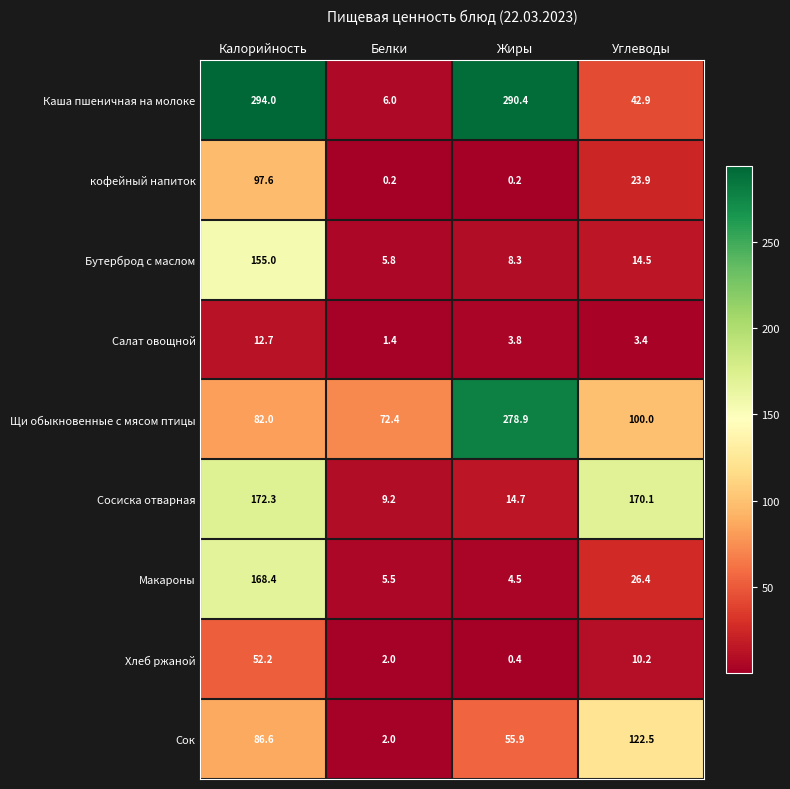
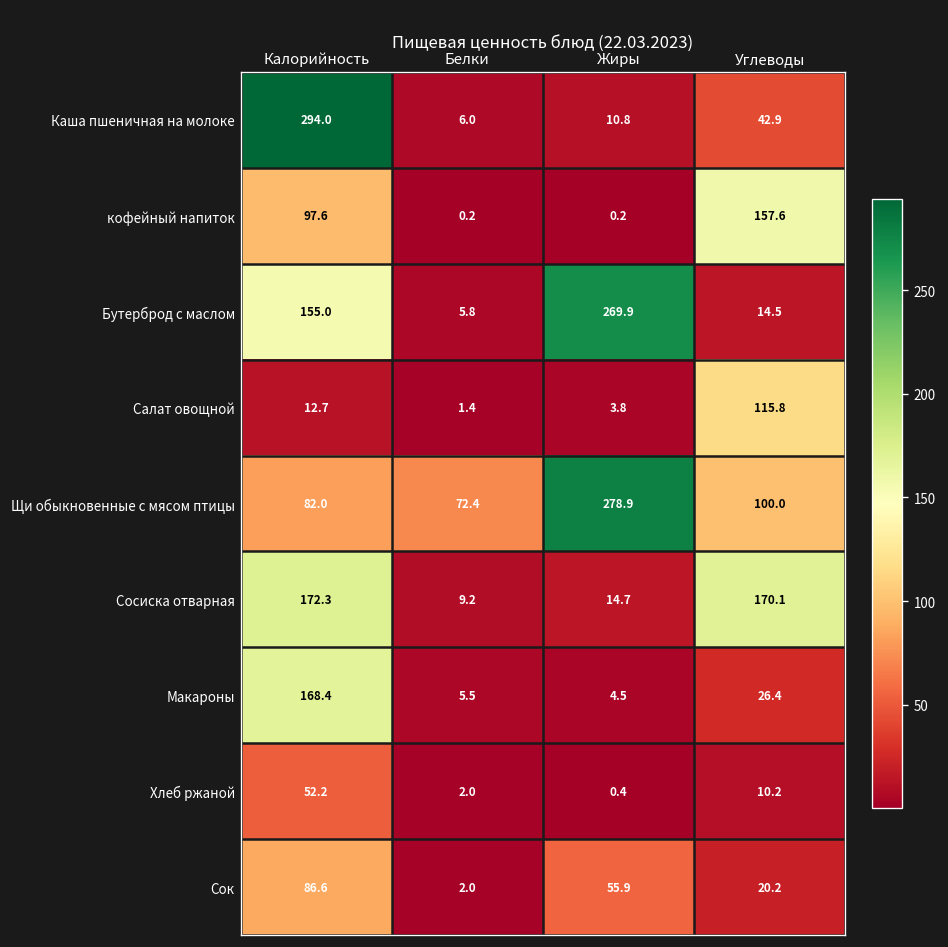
Каша пшеничная на молоке, Жиры: 290.4 -> 10.8
кофейный напиток, Углеводы: 23.9 -> 157.6
Бутерброд с маслом, Жиры: 8.3 -> 269.9
Салат овощной, Углеводы: 3.4 -> 115.8
Сок, Углеводы: 122.5 -> 20.2
